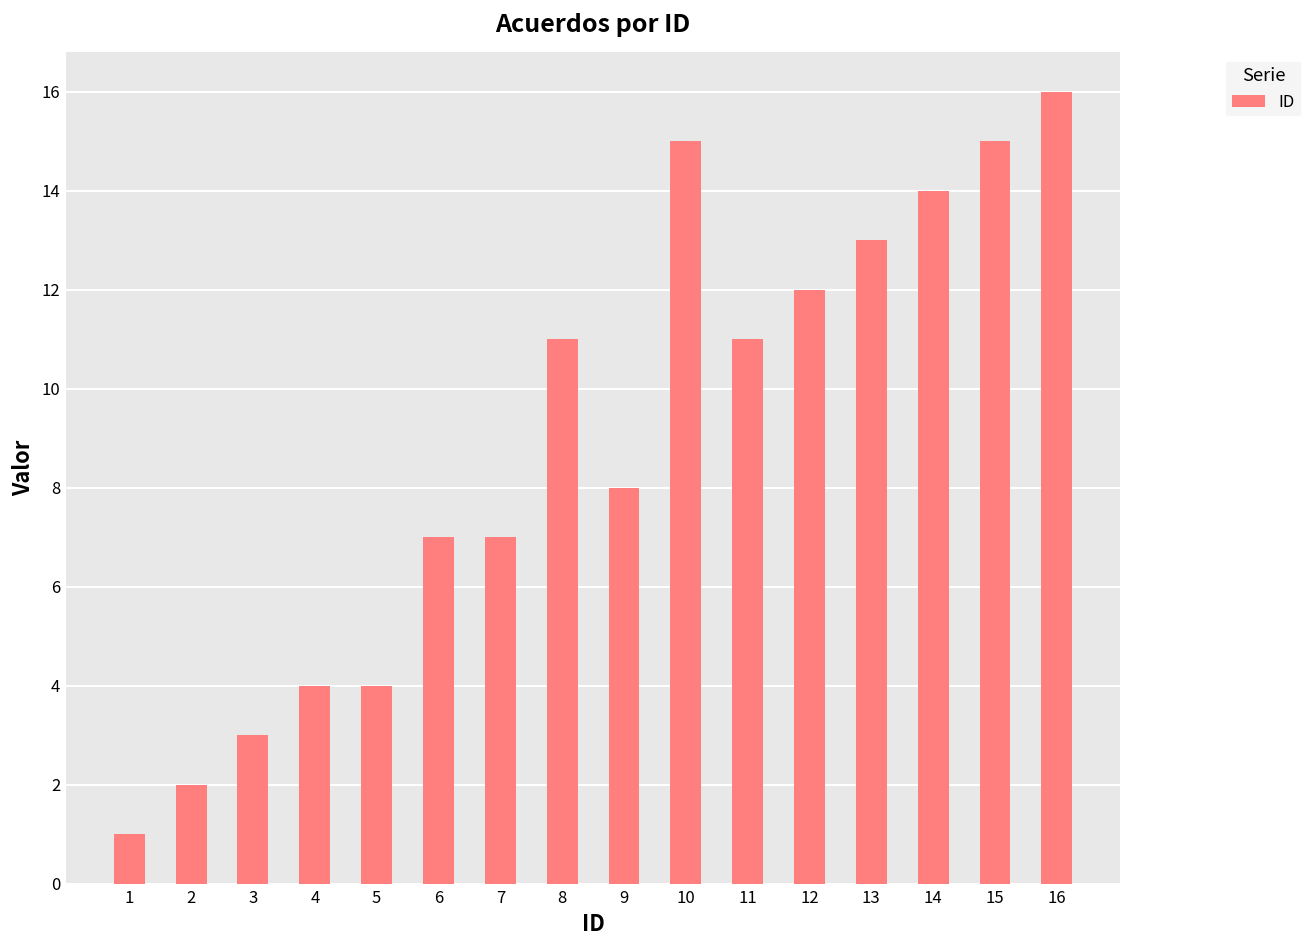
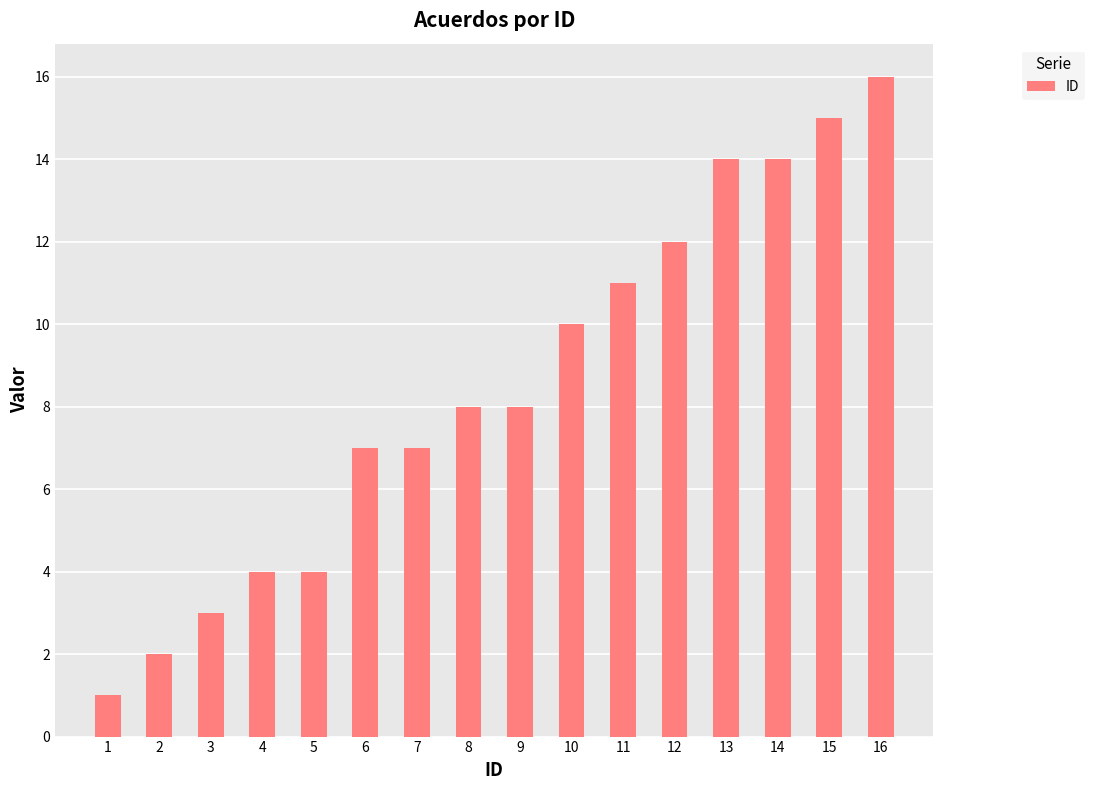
8: 11 -> 8
10: 15 -> 10
13: 13 -> 14
